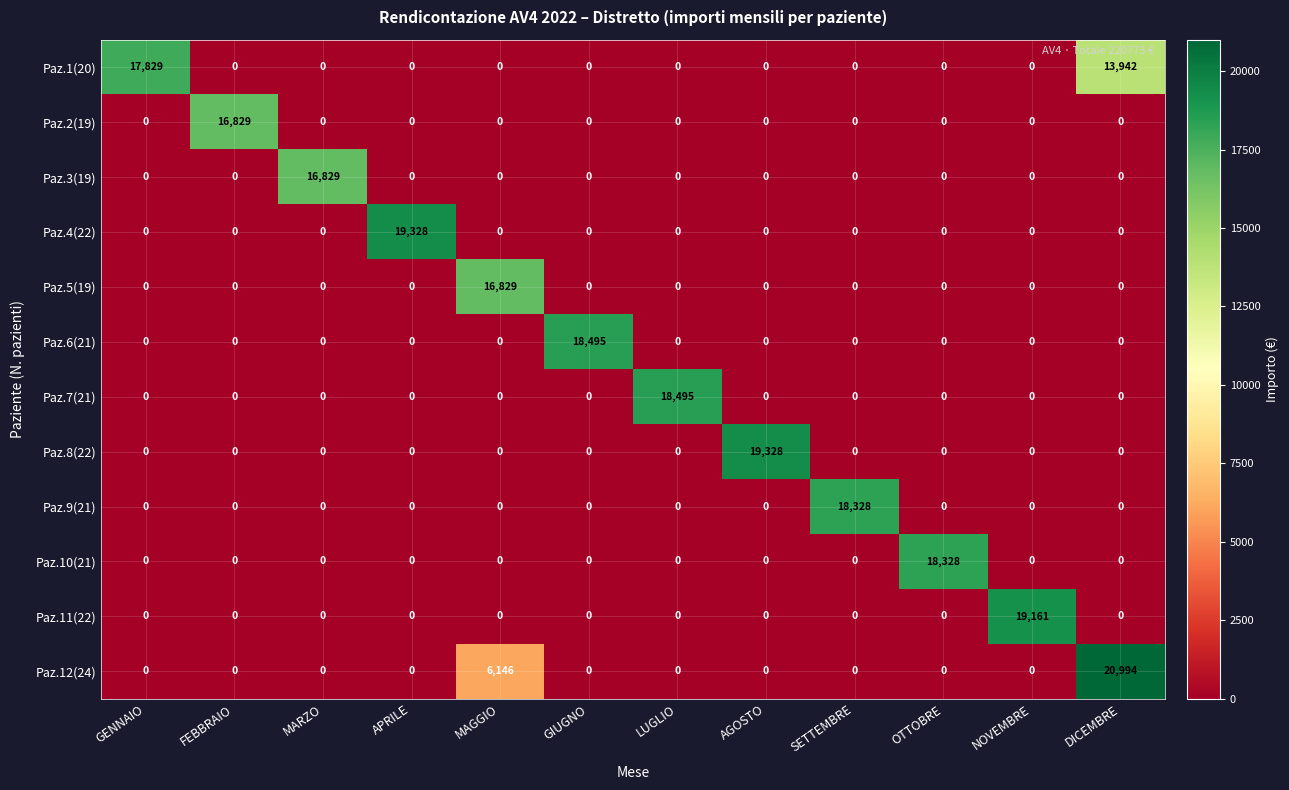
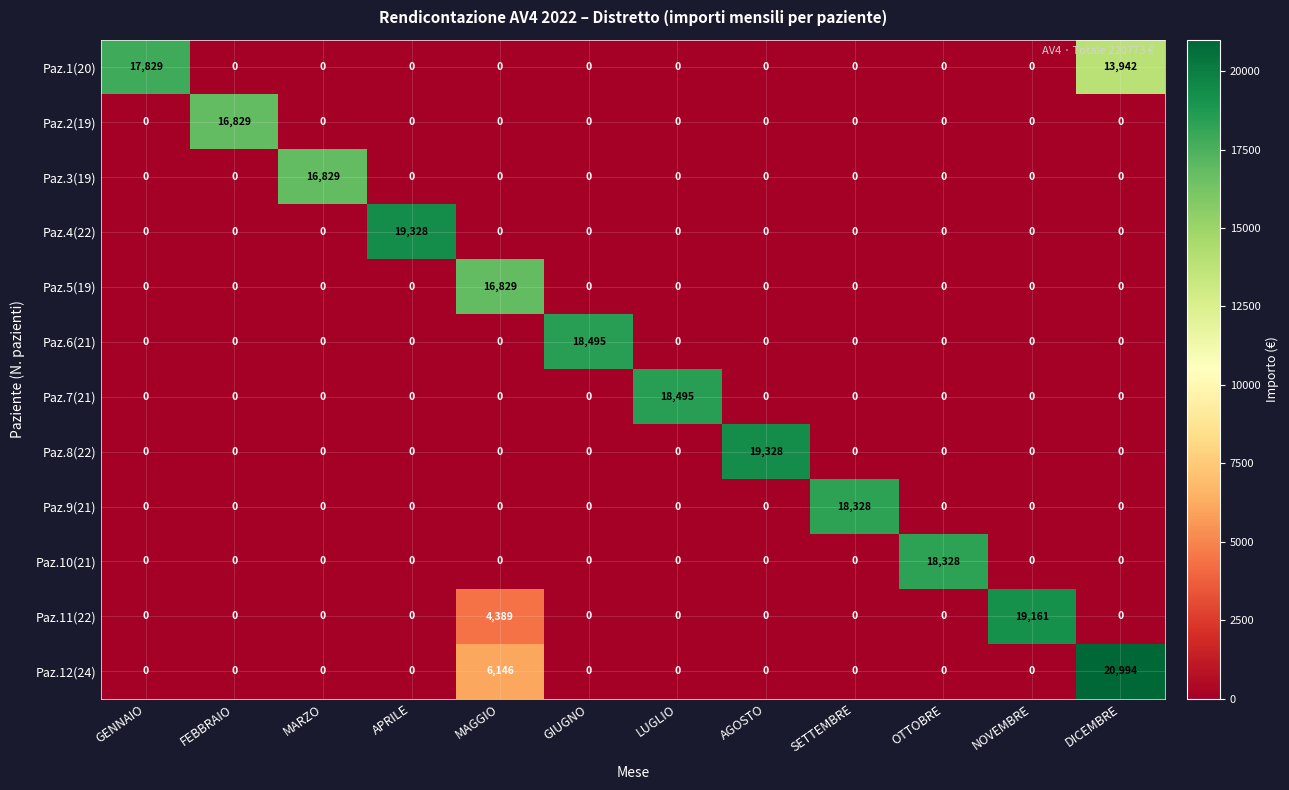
Paz.11(22), MAGGIO: 0 -> 4,389
